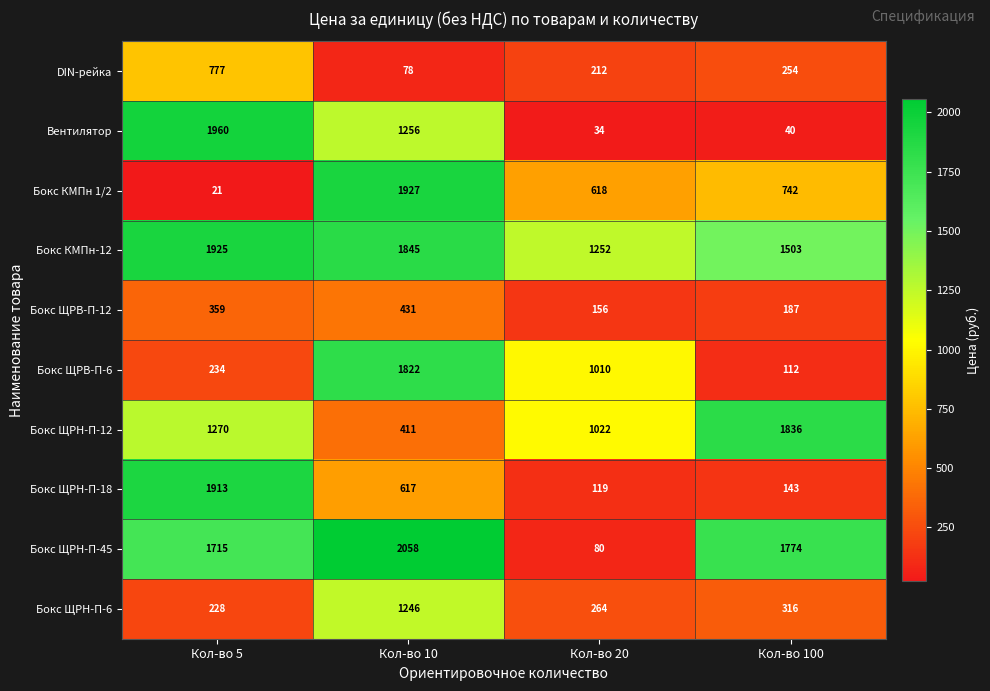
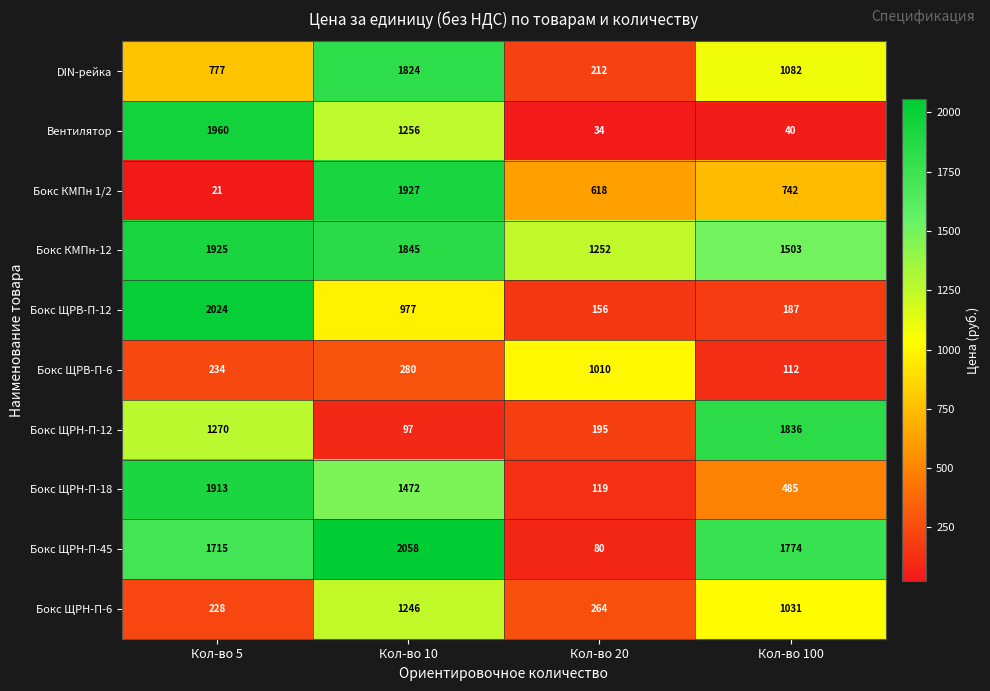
DIN-рейка, Кол-во 10: 78 -> 1824
DIN-рейка, Кол-во 100: 254 -> 1082
Бокс ЩРВ-П-12, Кол-во 5: 359 -> 2024
Бокс ЩРВ-П-12, Кол-во 10: 431 -> 977
Бокс ЩРВ-П-6, Кол-во 10: 1822 -> 280
Бокс ЩРН-П-12, Кол-во 10: 411 -> 97
Бокс ЩРН-П-12, Кол-во 20: 1022 -> 195
Бокс ЩРН-П-18, Кол-во 10: 617 -> 1472
Бокс ЩРН-П-18, Кол-во 100: 143 -> 485
Бокс ЩРН-П-6, Кол-во 100: 316 -> 1031
